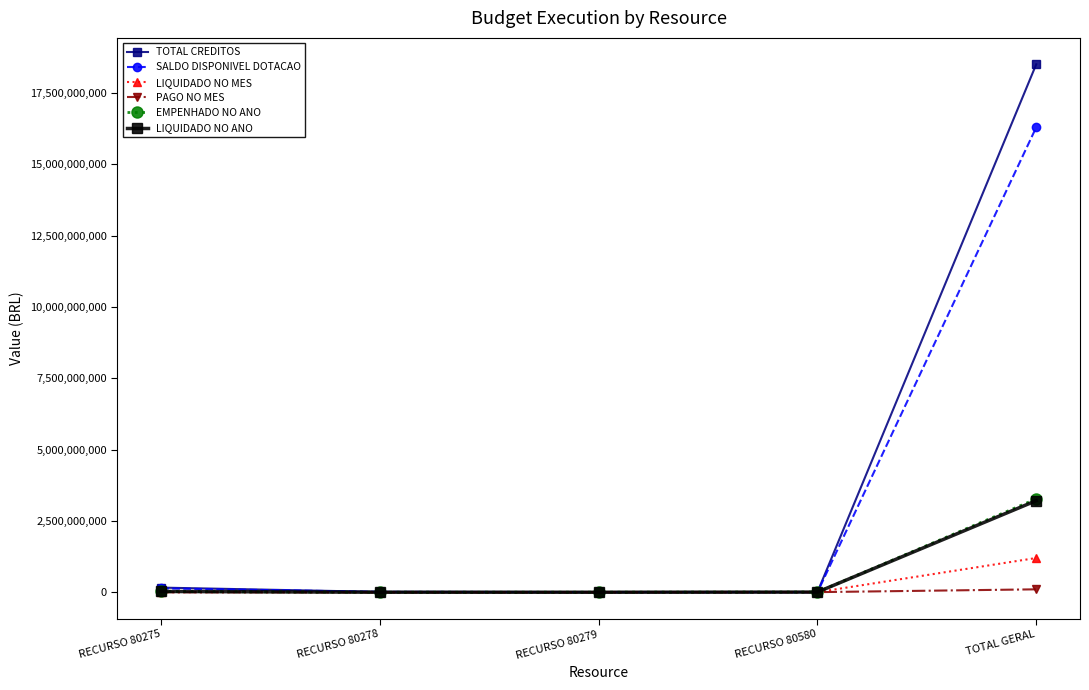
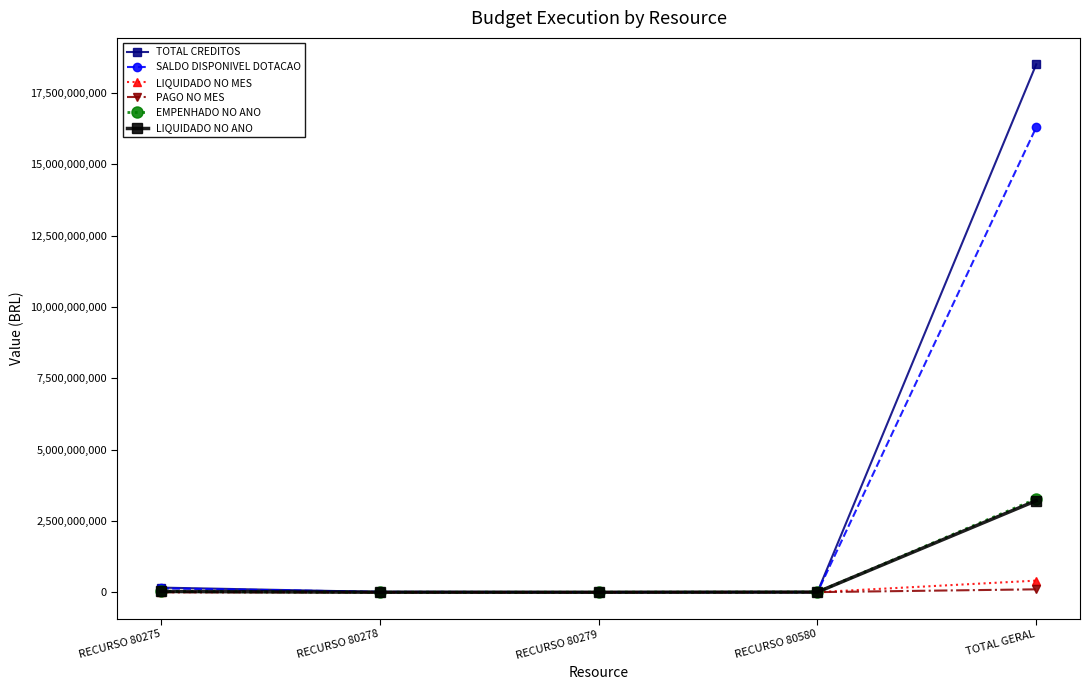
LIQUIDADO NO MES, TOTAL GERAL: 1,200,000,000 -> 400,000,000
